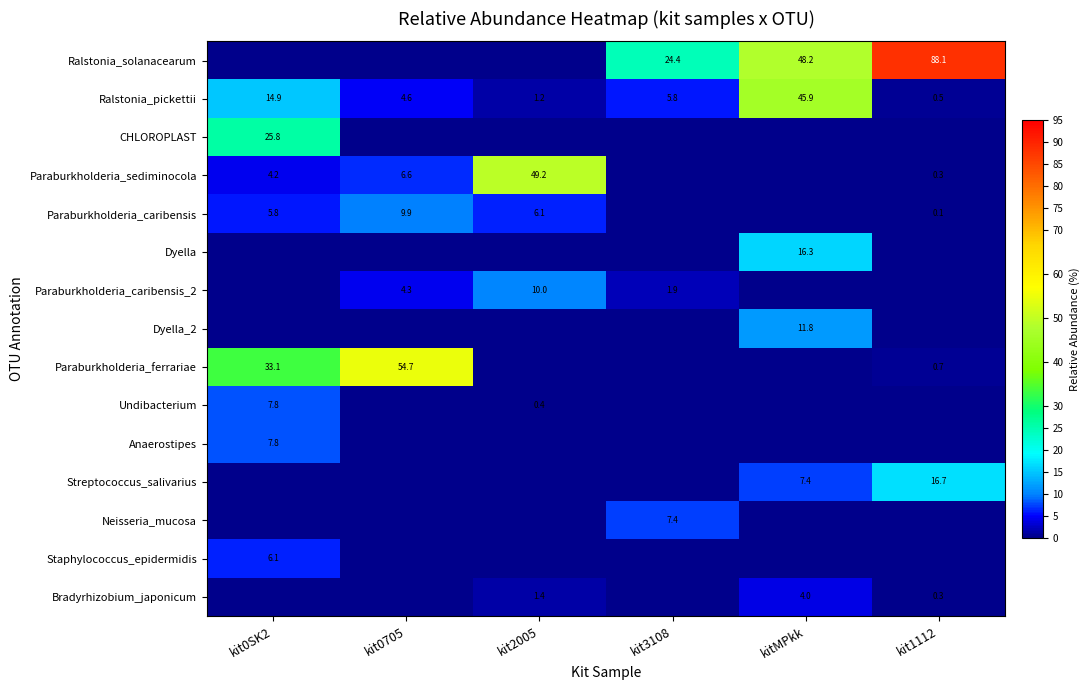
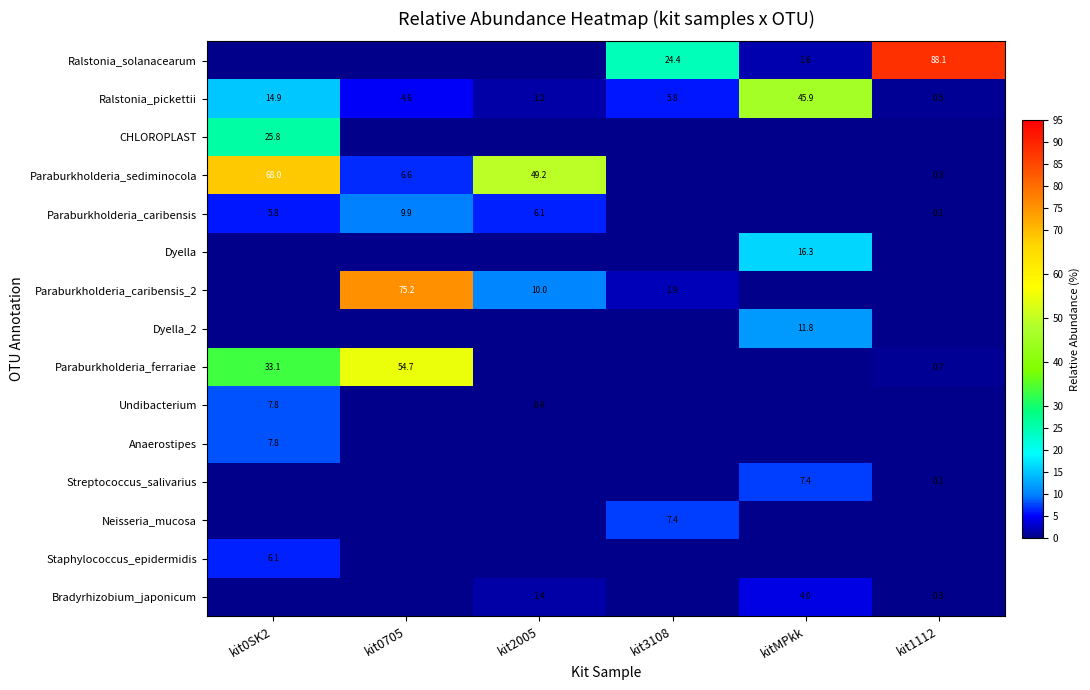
Ralstonia_solanacearum, kitMPkk: 48.2 -> 1.6
Paraburkholderia_sediminocola, kit0SK2: 4.2 -> 68.0
Paraburkholderia_caribensis_2, kit0705: 4.3 -> 75.2
Streptococcus_salivarius, kit1112: 16.7 -> 0.1
